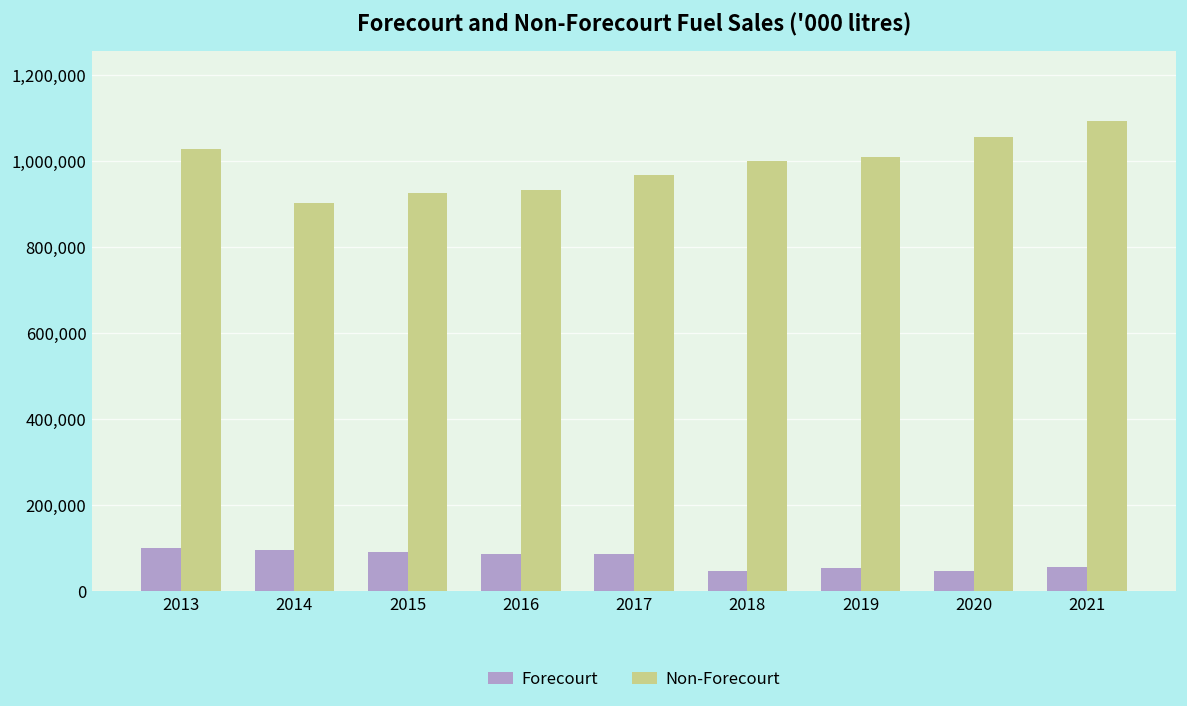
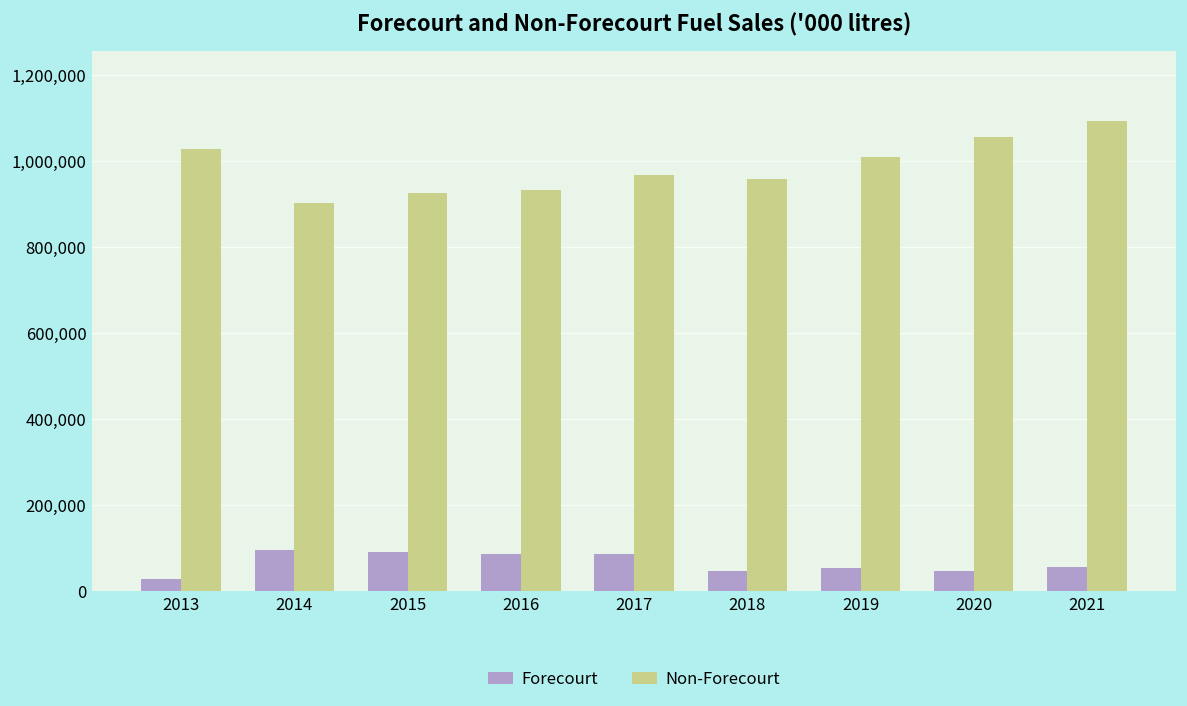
Forecourt, 2013: 100,000 -> 30,000
Non-Forecourt, 2018: 1,000,000 -> 960,000
